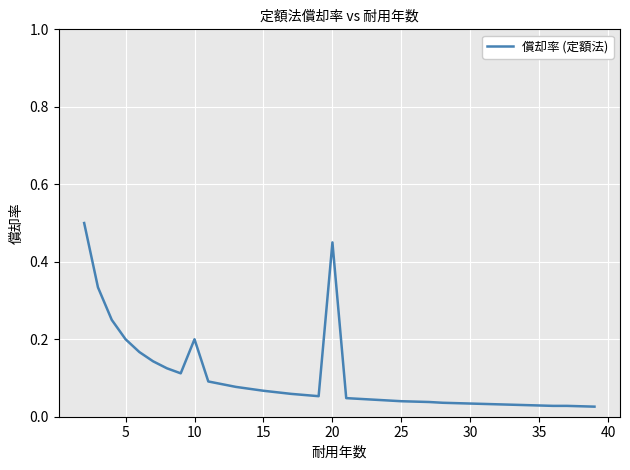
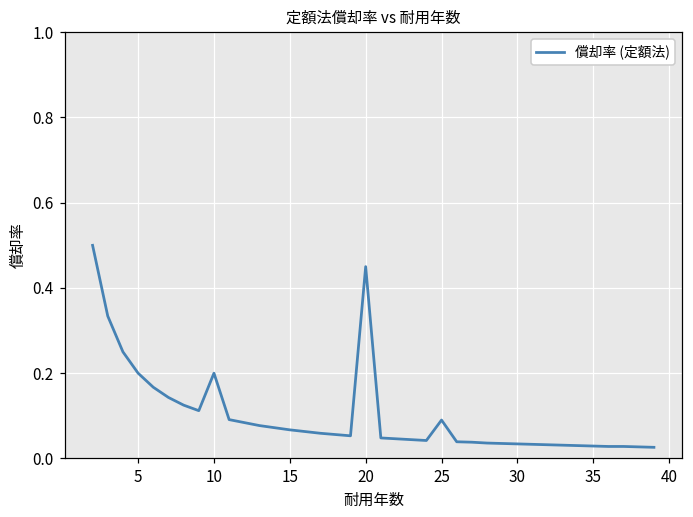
25: 0.04 -> 0.09
